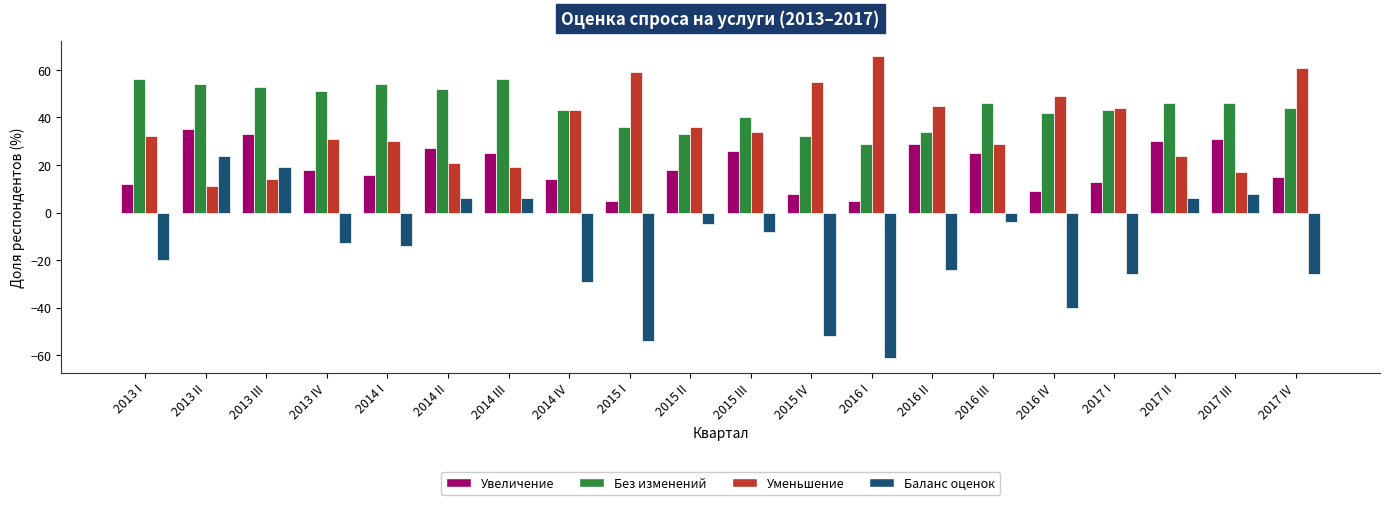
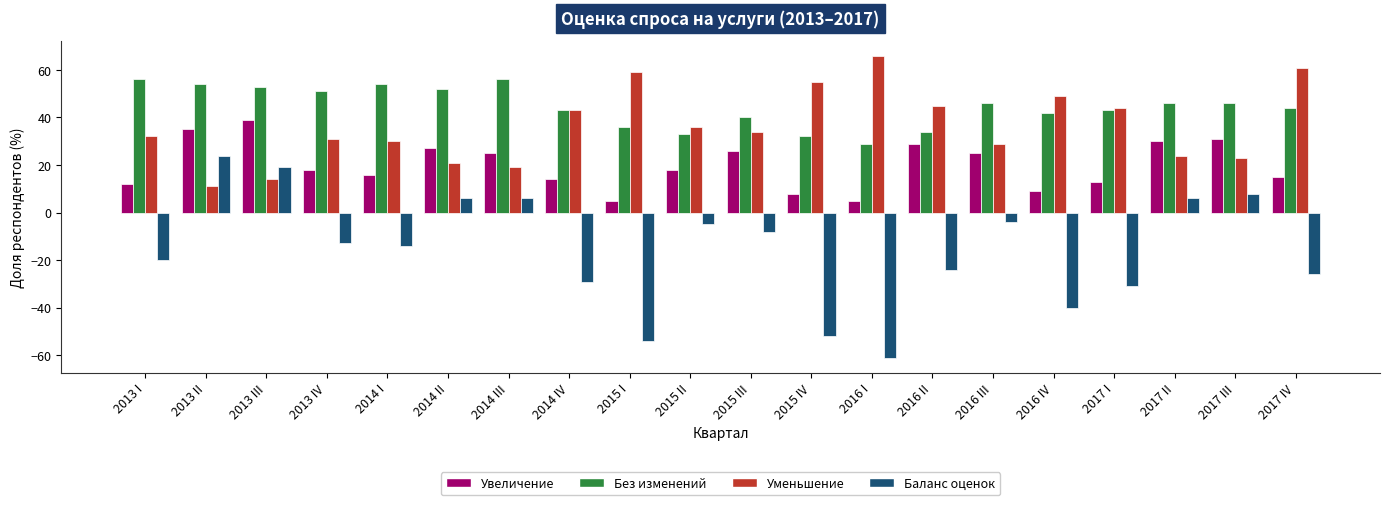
Увеличение, 2013 III: 33 -> 39
Баланс оценок, 2017 I: -26 -> -31
Уменьшение, 2017 III: 17 -> 23
